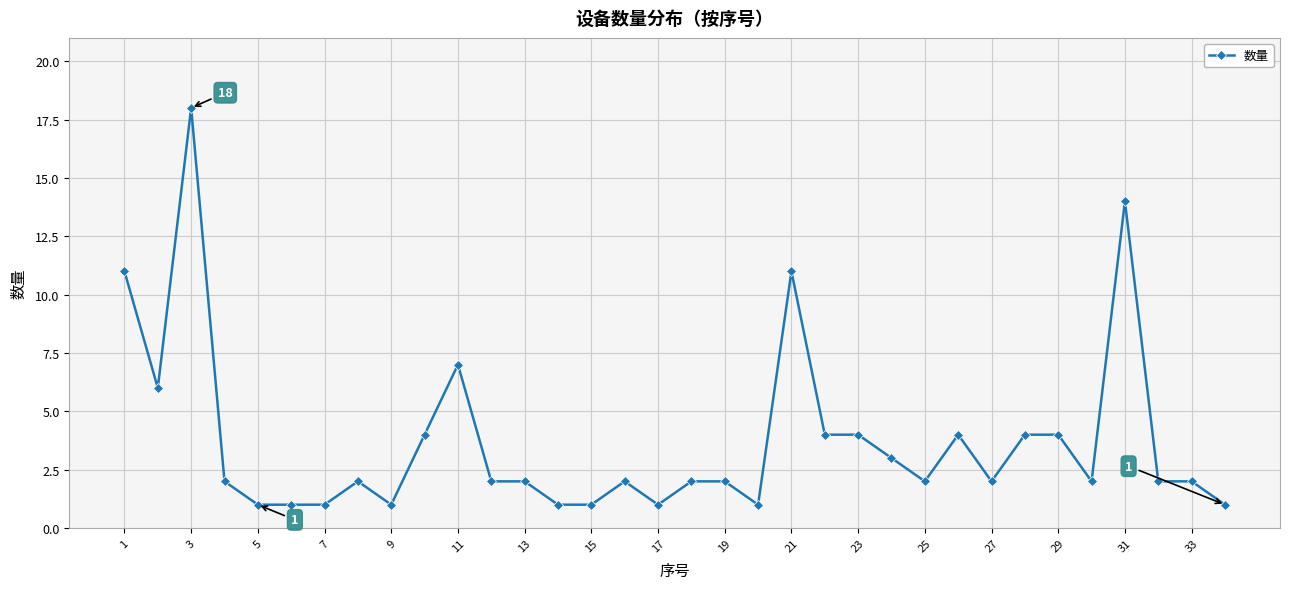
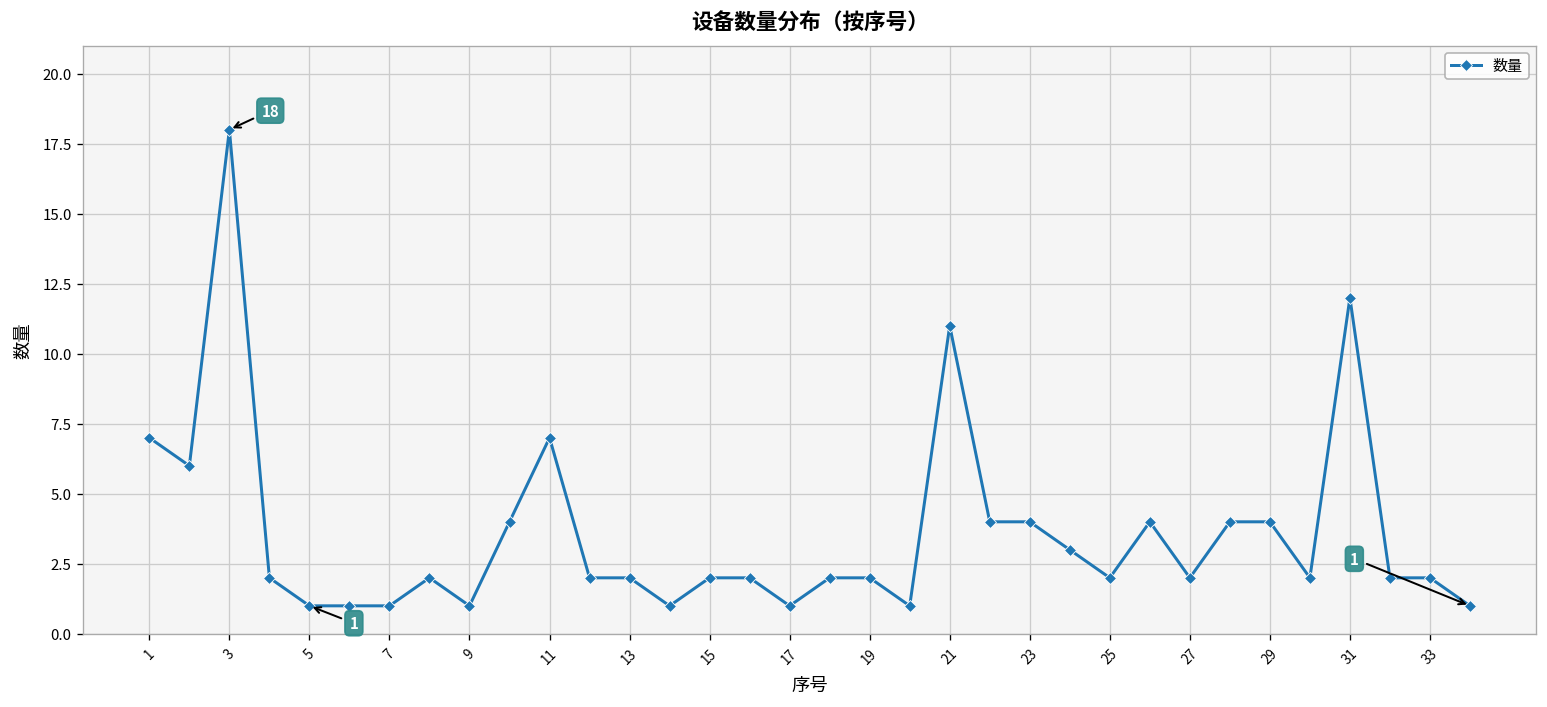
1: 11 -> 7
15: 1 -> 2
31: 14 -> 12
